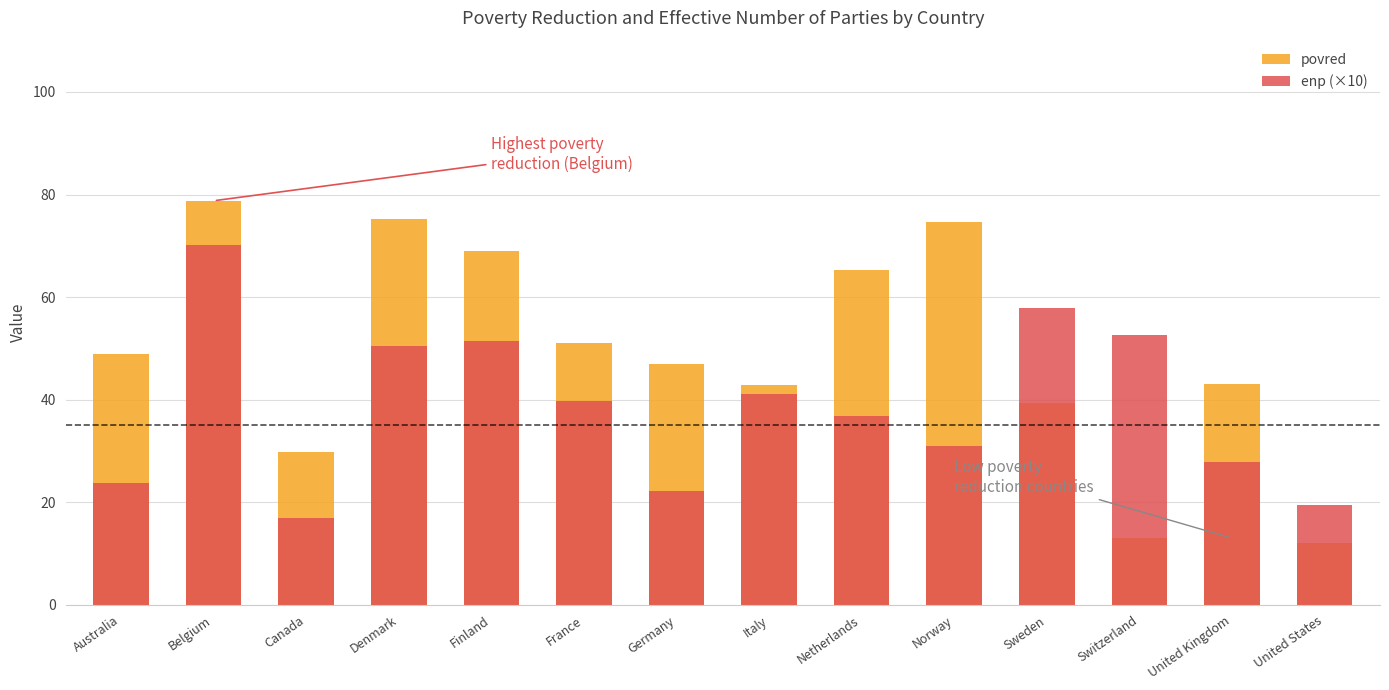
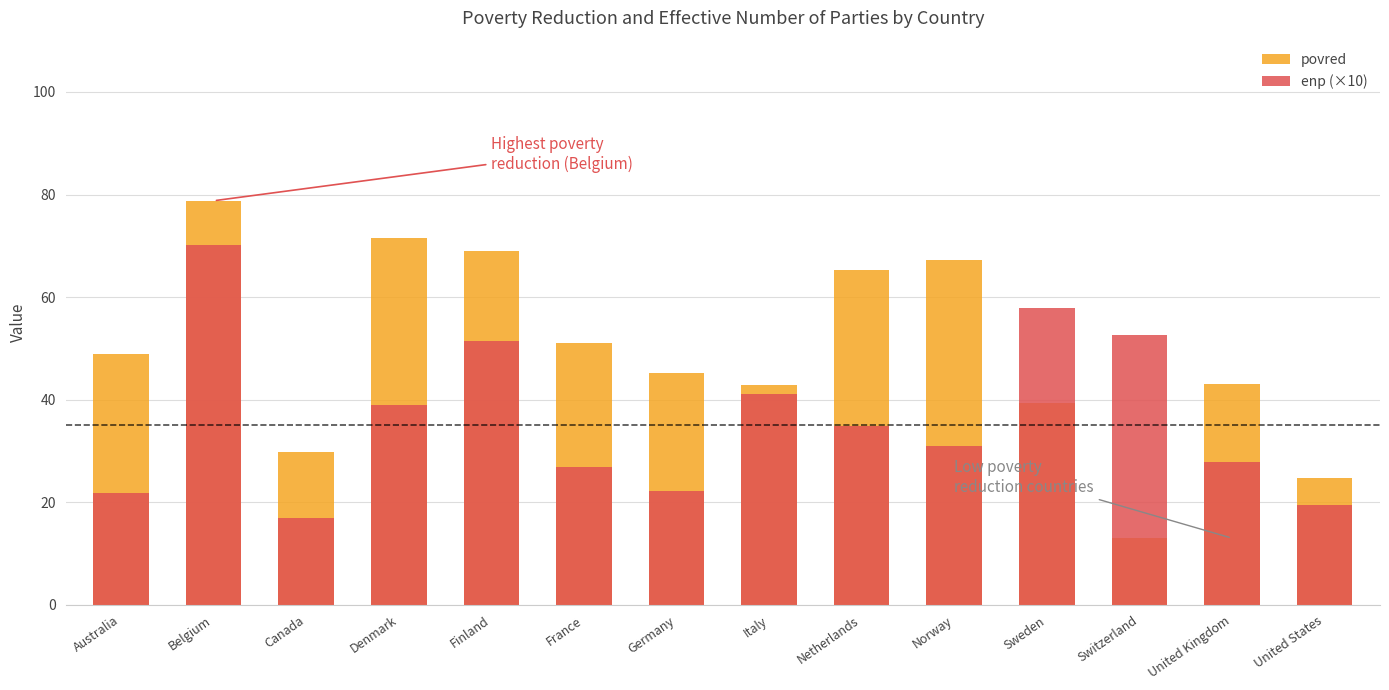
enp (×10), Australia: 24 -> 22
povred, Denmark: 75 -> 72
enp (×10), Denmark: 50 -> 39
enp (×10), France: 40 -> 27
povred, Germany: 47 -> 45
enp (×10), Netherlands: 37 -> 35
povred, Norway: 75 -> 67
povred, United States: 12 -> 25
